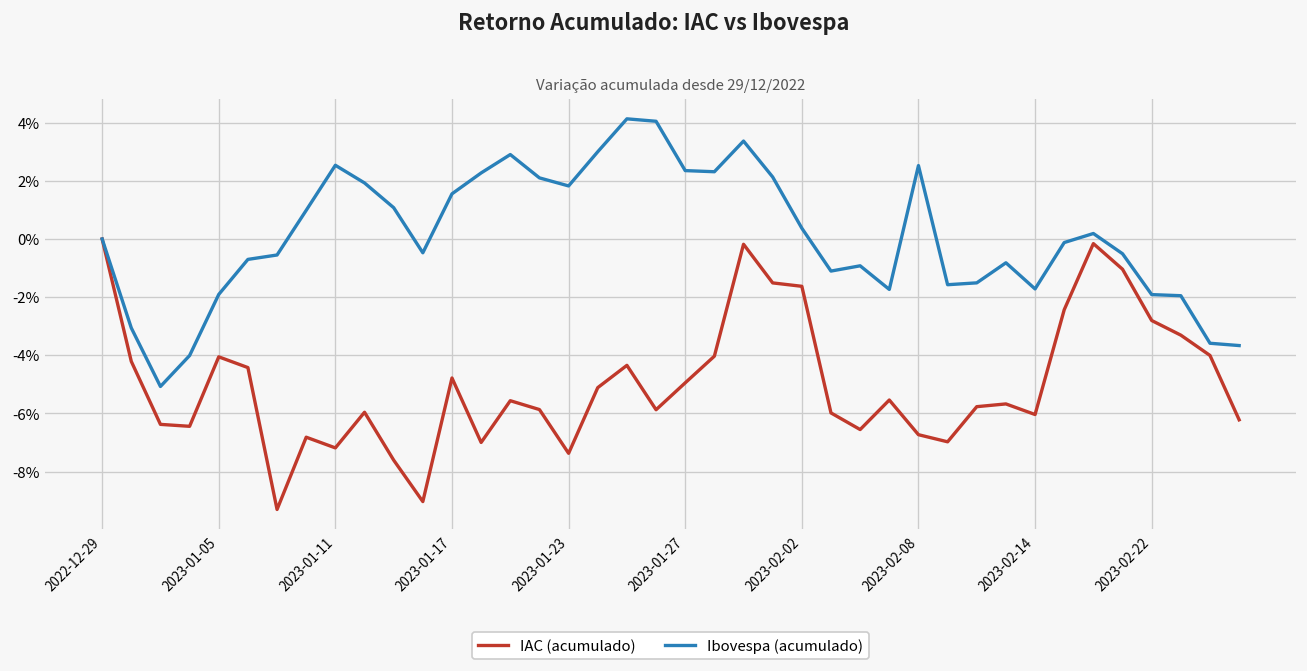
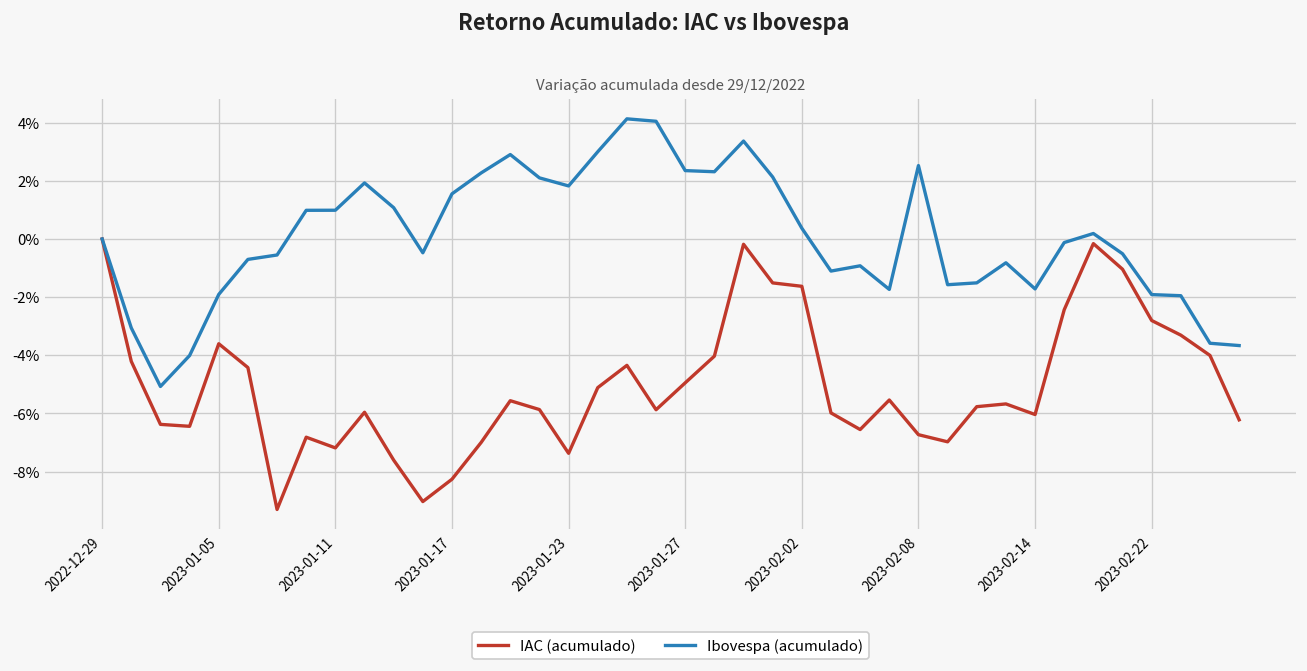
IAC (acumulado), 2023-01-05: -4.1% -> -3.6%
Ibovespa (acumulado), 2023-01-11: 2.5% -> 1.0%
IAC (acumulado), 2023-01-17: -4.8% -> -8.3%
